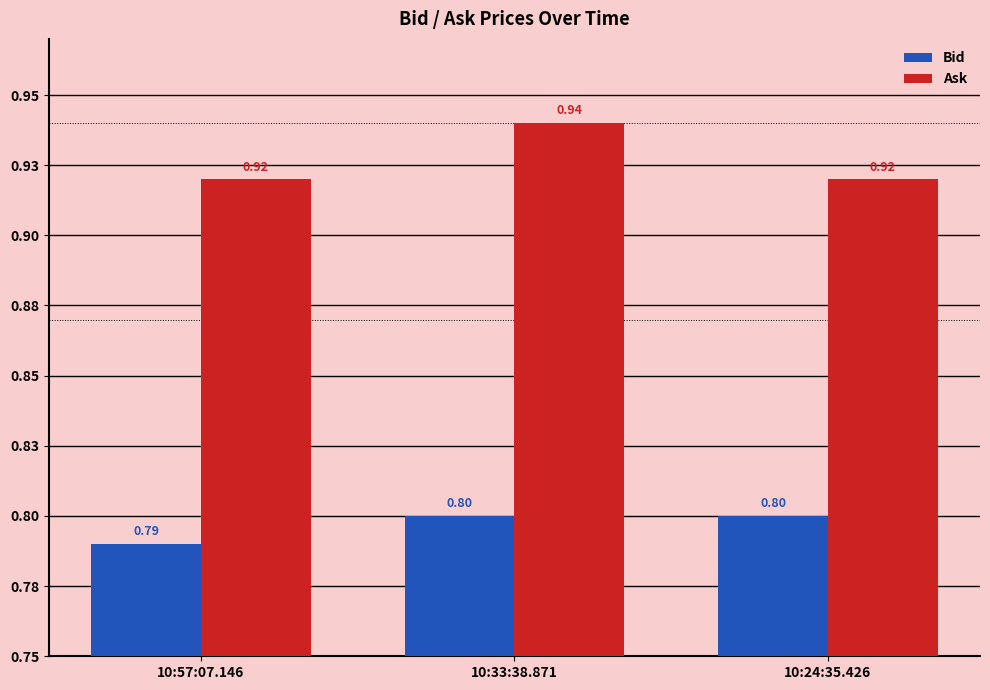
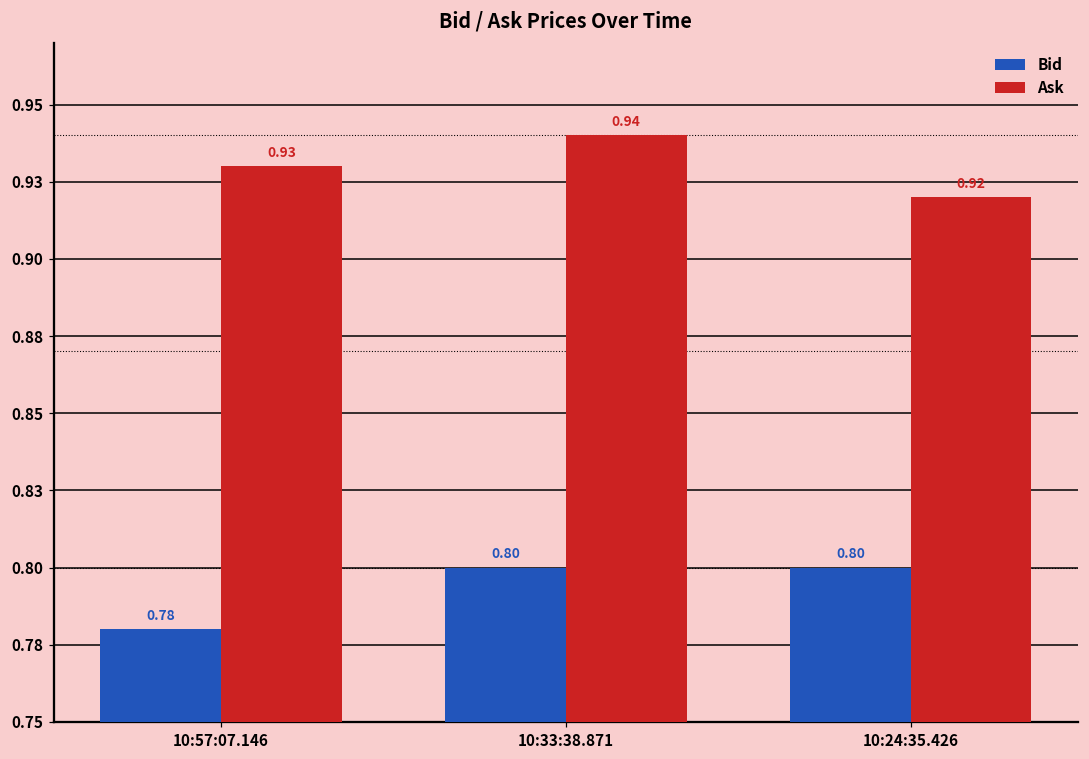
Bid, 10:57:07.146: 0.79 -> 0.78
Ask, 10:57:07.146: 0.92 -> 0.93
